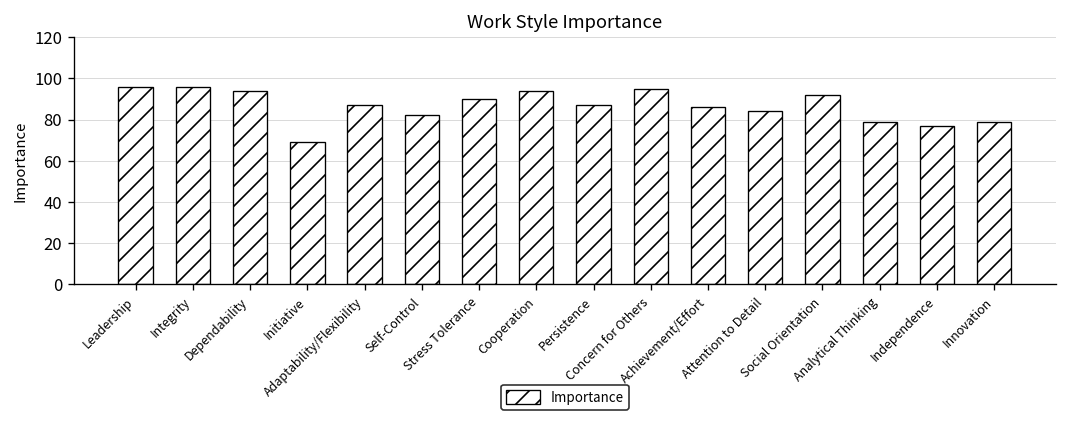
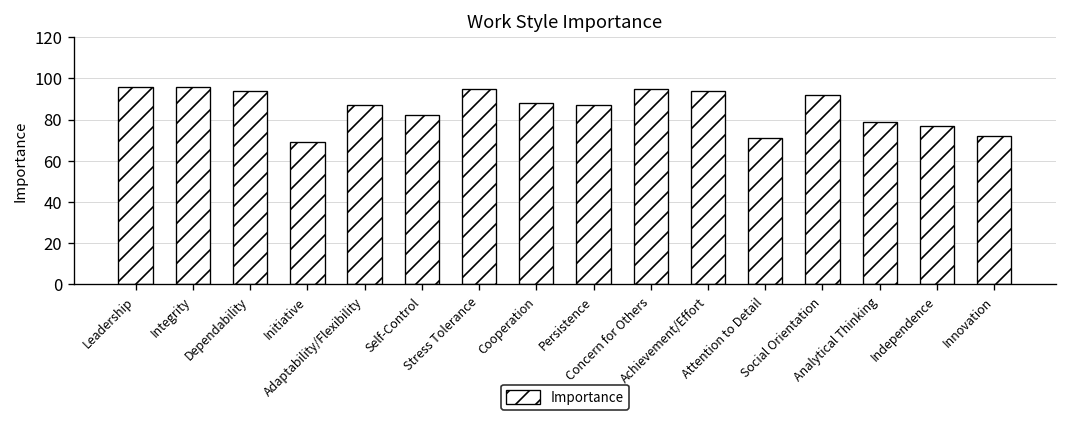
Stress Tolerance: 90 -> 95
Cooperation: 94 -> 88
Achievement/Effort: 86 -> 94
Attention to Detail: 84 -> 71
Innovation: 79 -> 72
